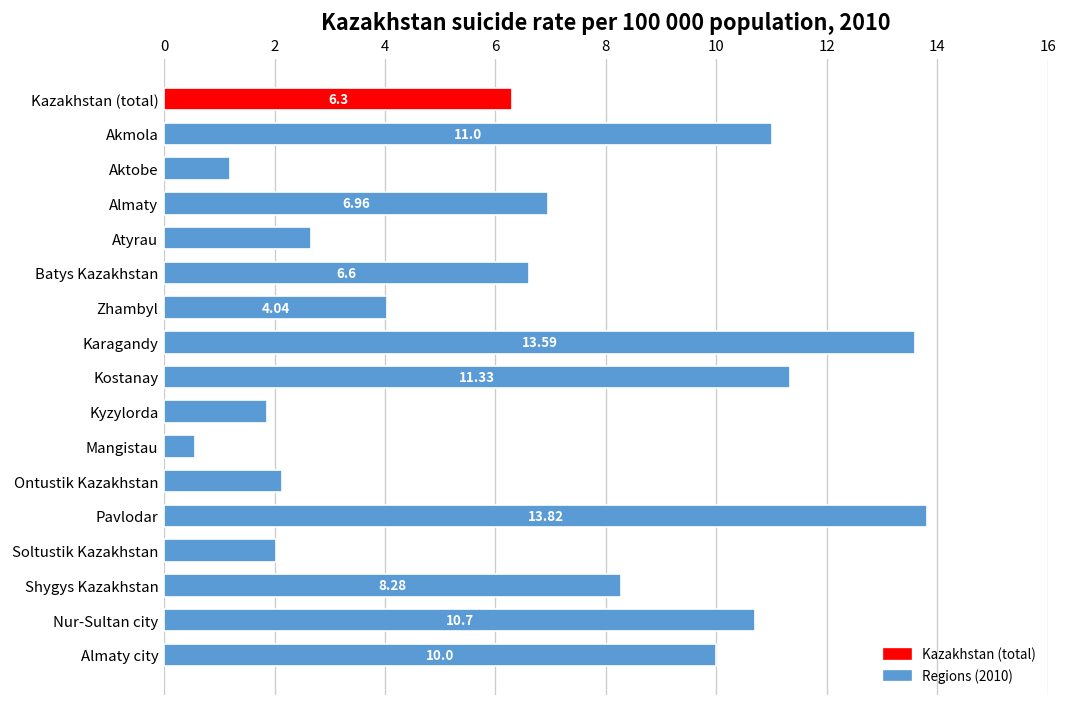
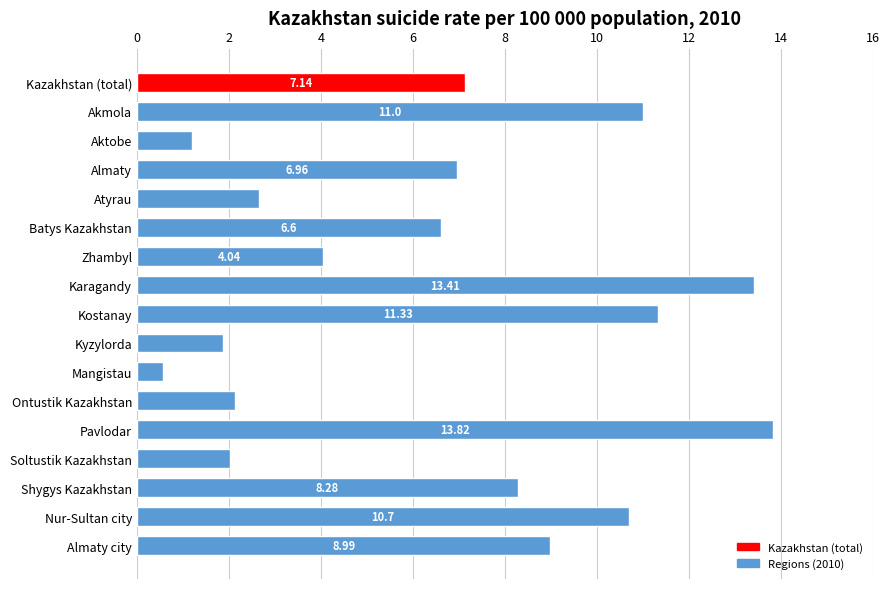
Kazakhstan (total): 6.3 -> 7.14
Karagandy: 13.59 -> 13.41
Almaty city: 10.0 -> 8.99
